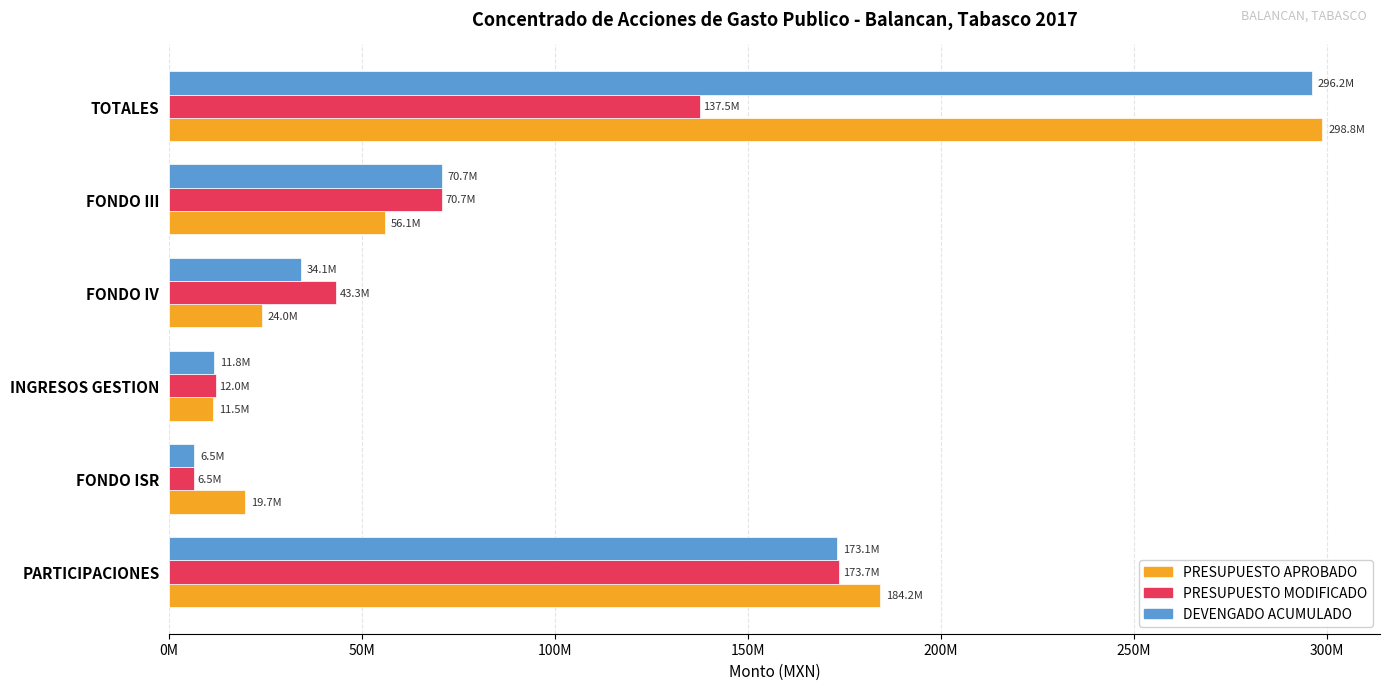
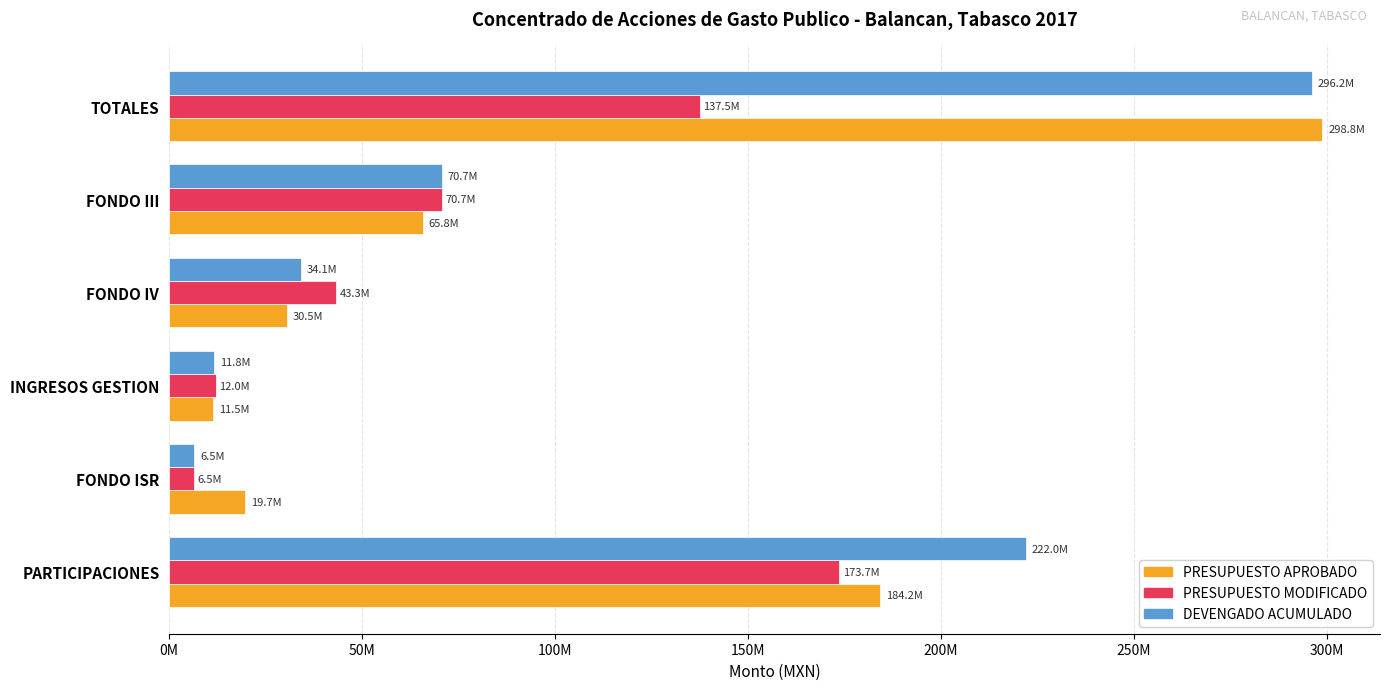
PRESUPUESTO APROBADO, FONDO III: 56.1M -> 65.8M
PRESUPUESTO APROBADO, FONDO IV: 24.0M -> 30.5M
DEVENGADO ACUMULADO, PARTICIPACIONES: 173.1M -> 222.0M
